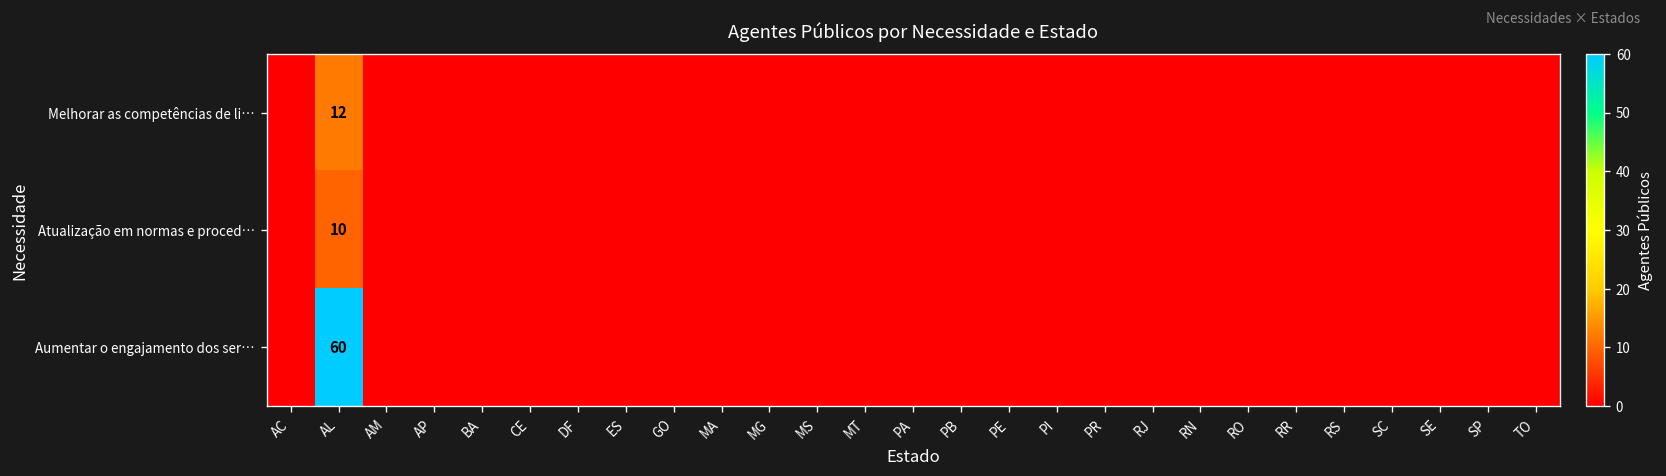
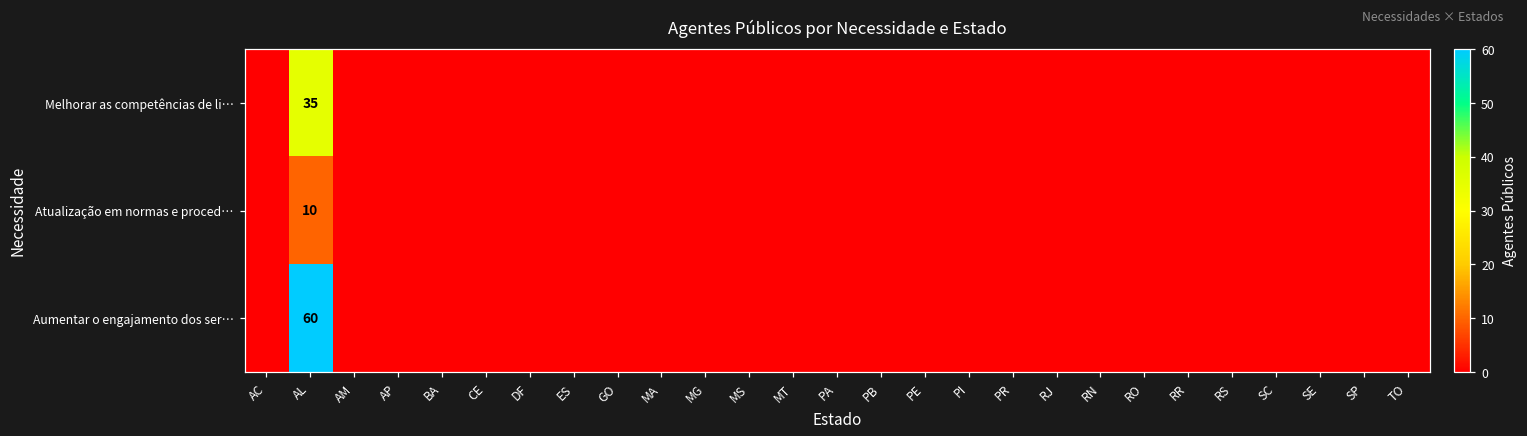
Melhorar as competências de li…, AL: 12 -> 35
